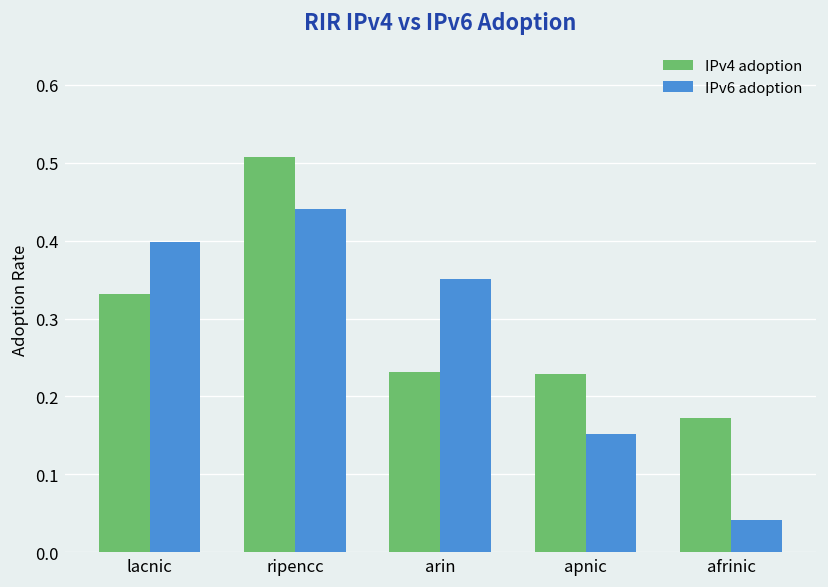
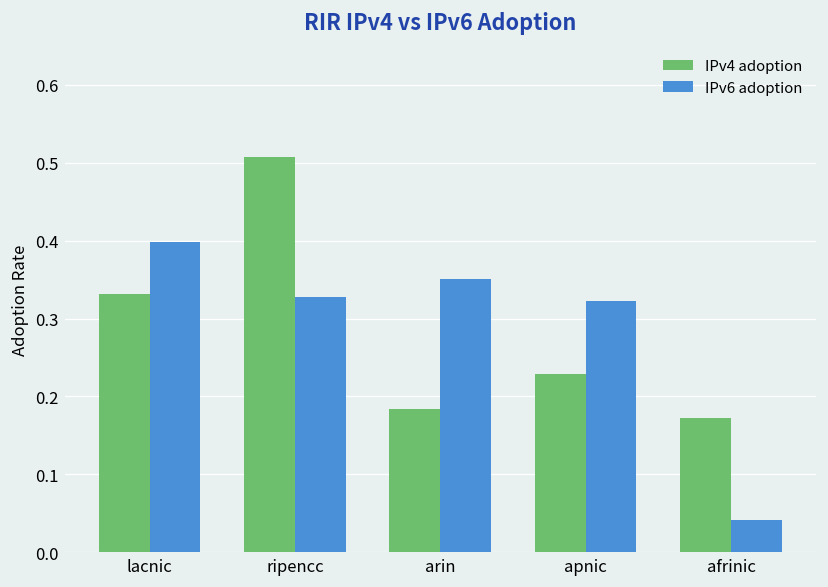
IPv6 adoption, ripencc: 0.44 -> 0.33
IPv4 adoption, arin: 0.23 -> 0.18
IPv6 adoption, apnic: 0.15 -> 0.32
